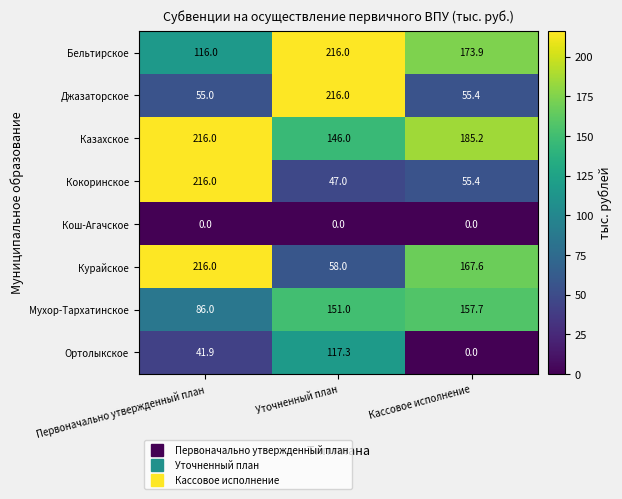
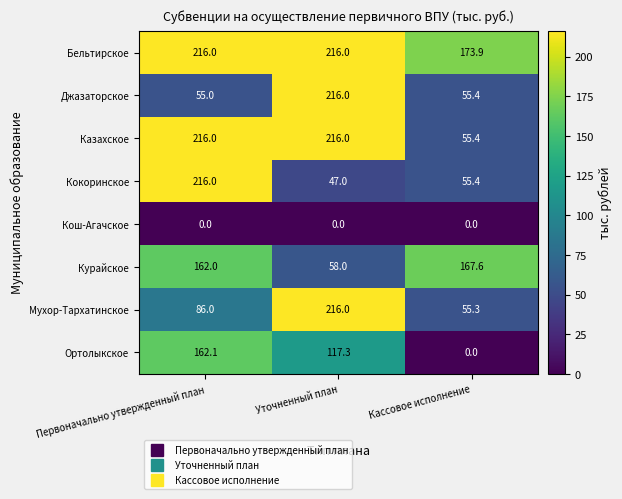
Бельтирское, Первоначально утвержденный план: 116.0 -> 216.0
Казахское, Уточненный план: 146.0 -> 216.0
Казахское, Кассовое исполнение: 185.2 -> 55.4
Курайское, Первоначально утвержденный план: 216.0 -> 162.0
Мухор-Тархатинское, Уточненный план: 151.0 -> 216.0
Мухор-Тархатинское, Кассовое исполнение: 157.7 -> 55.3
Ортолыкское, Первоначально утвержденный план: 41.9 -> 162.1
